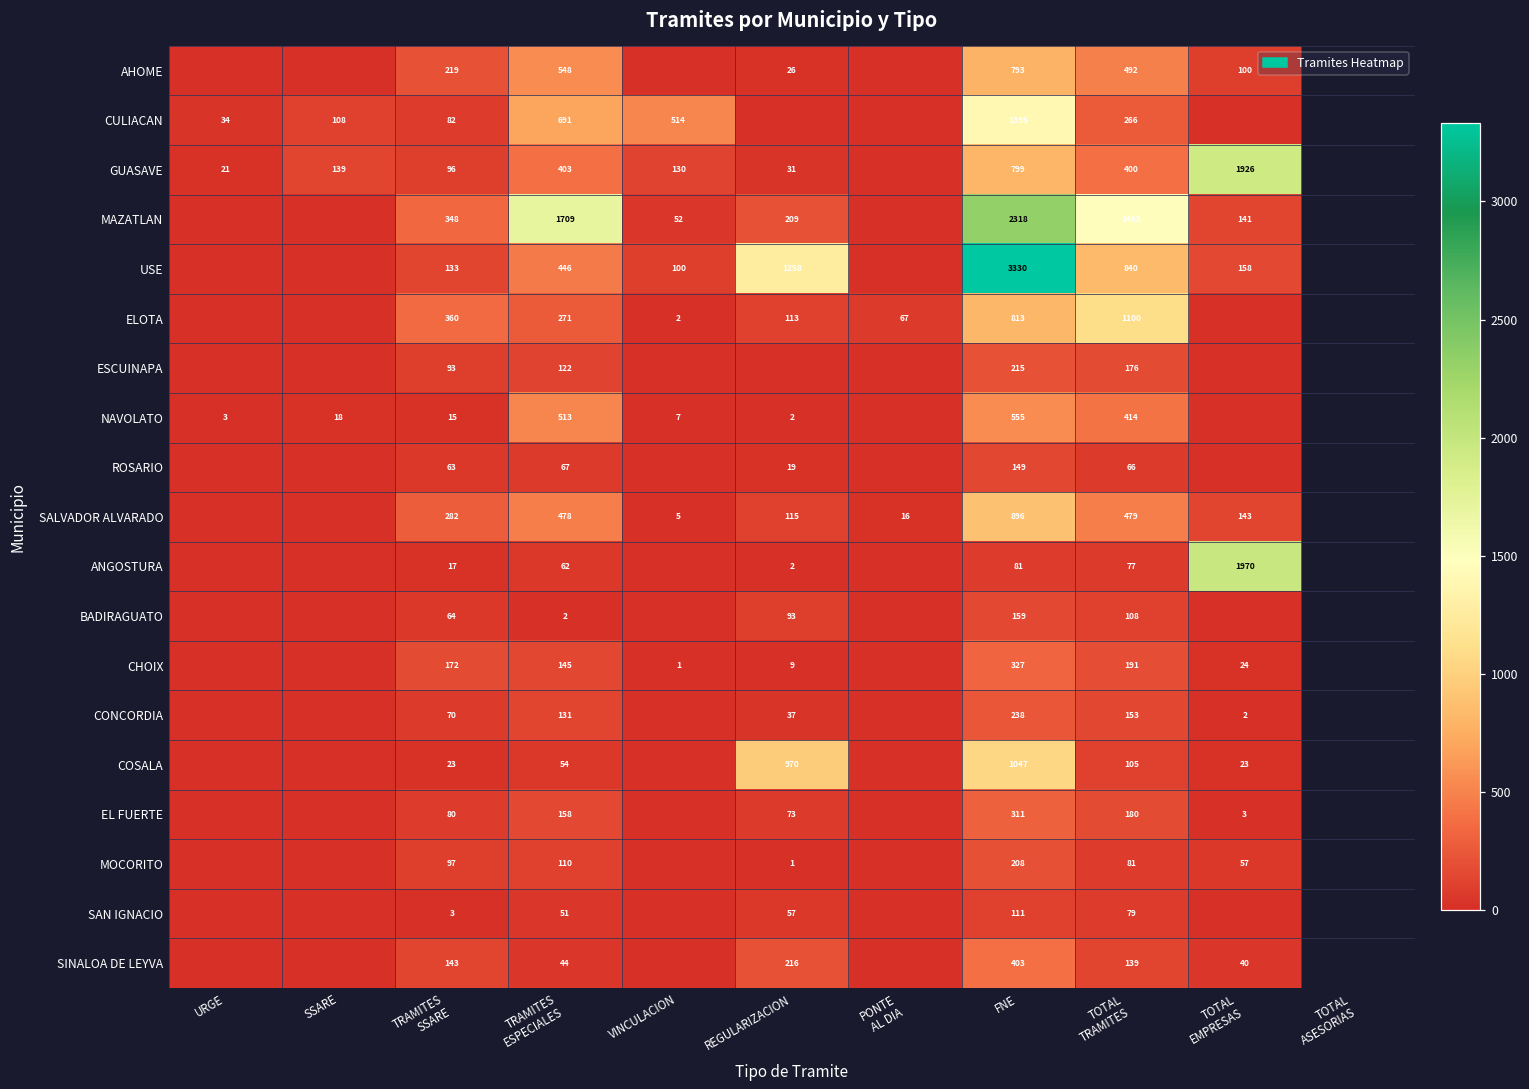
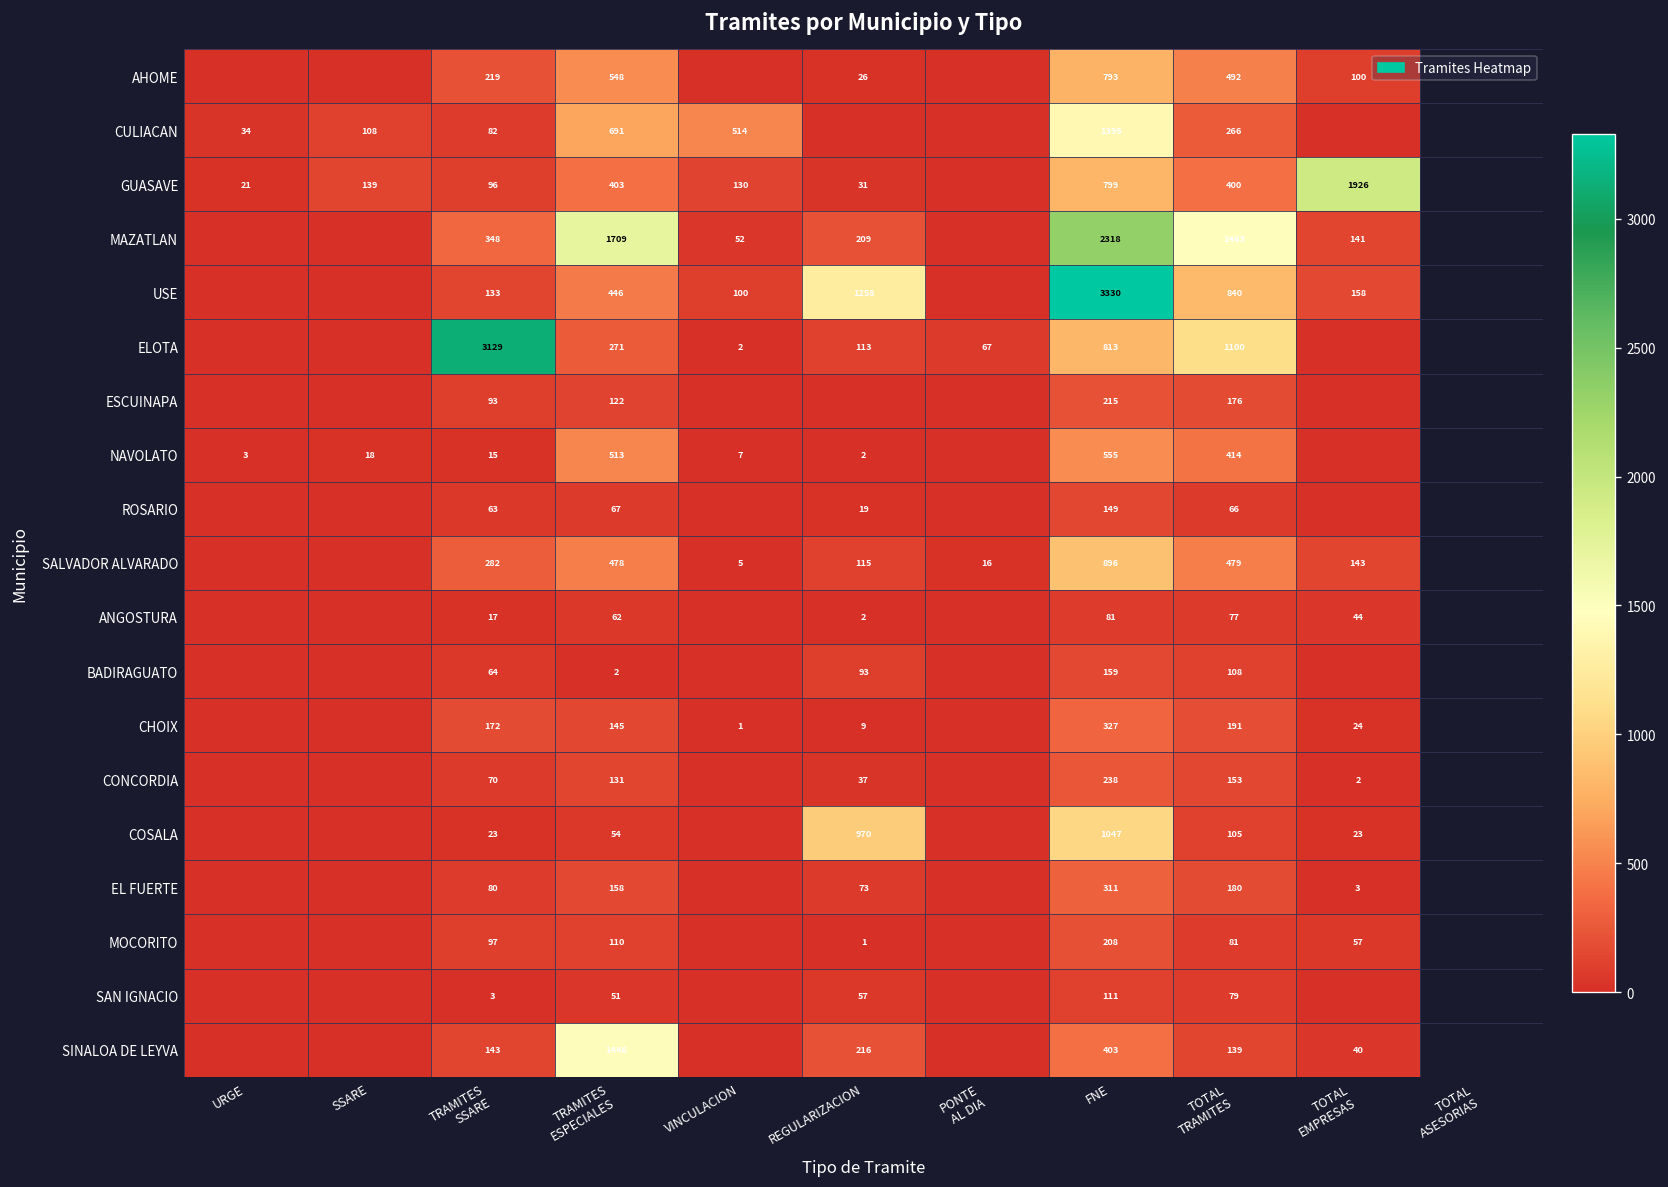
ELOTA, TRAMITES SSARE: 360 -> 3129
ANGOSTURA, TOTAL EMPRESAS: 1970 -> 44
SINALOA DE LEYVA, TRAMITES ESPECIALES: 44 -> 1446
